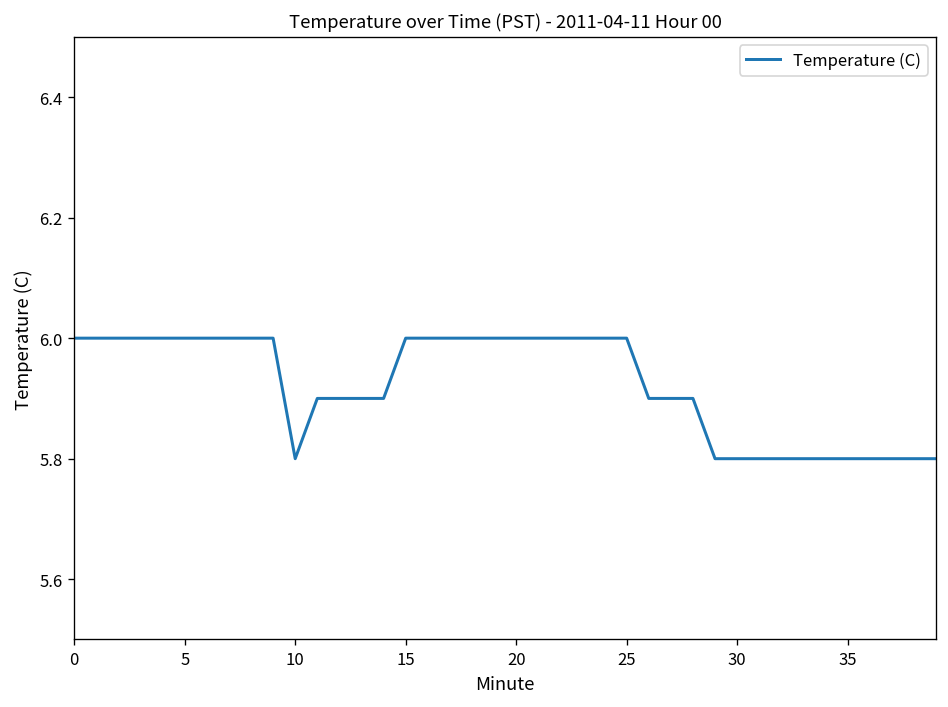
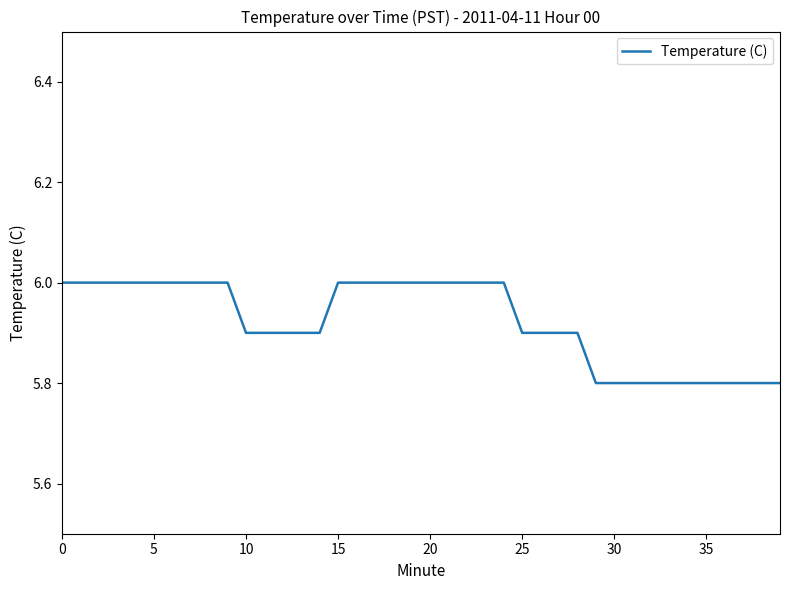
10: 5.8 -> 5.9
25: 6.0 -> 5.9
